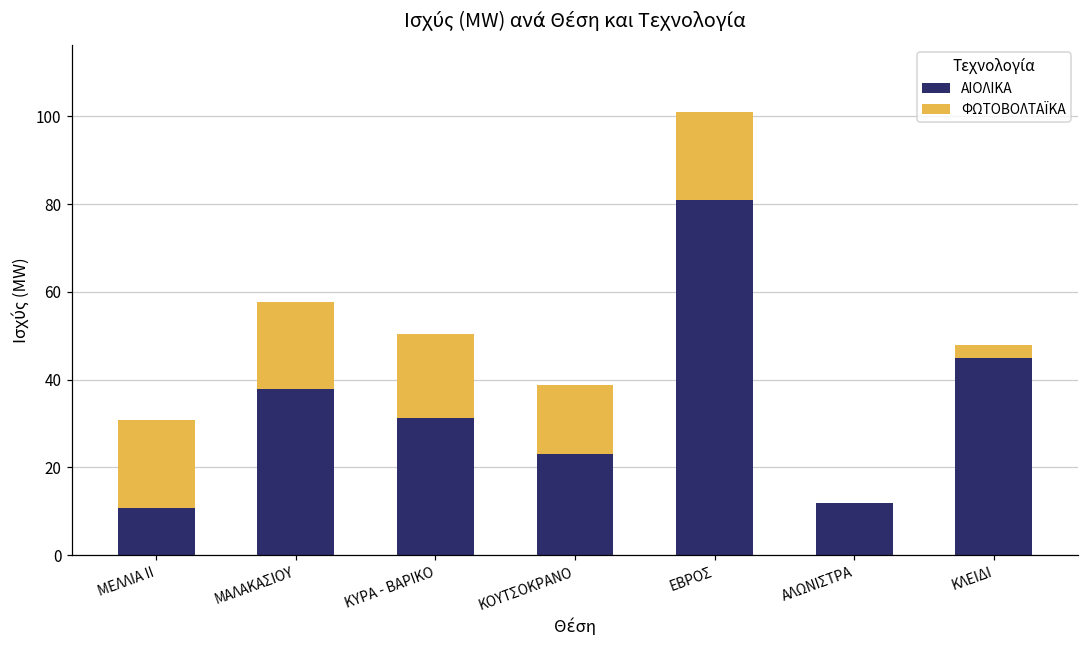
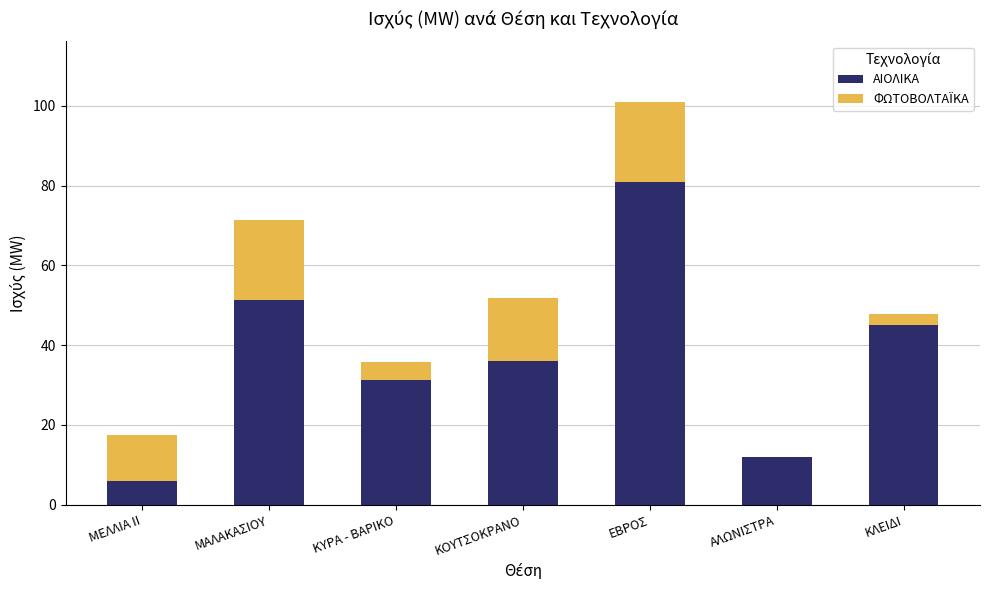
ΑΙΟΛΙΚΑ, ΜΕΛΛΙΑ ΙΙ: 11 -> 6
ΦΩΤΟΒΟΛΤΑΪΚΑ, ΜΕΛΛΙΑ ΙΙ: 20 -> 11
ΑΙΟΛΙΚΑ, ΜΑΛΑΚΑΣΙΟΥ: 38 -> 51
ΦΩΤΟΒΟΛΤΑΪΚΑ, ΚΥΡΑ - ΒΑΡΙΚΟ: 19 -> 5
ΑΙΟΛΙΚΑ, ΚΟΥΤΣΟΚΡΑΝΟ: 23 -> 36
